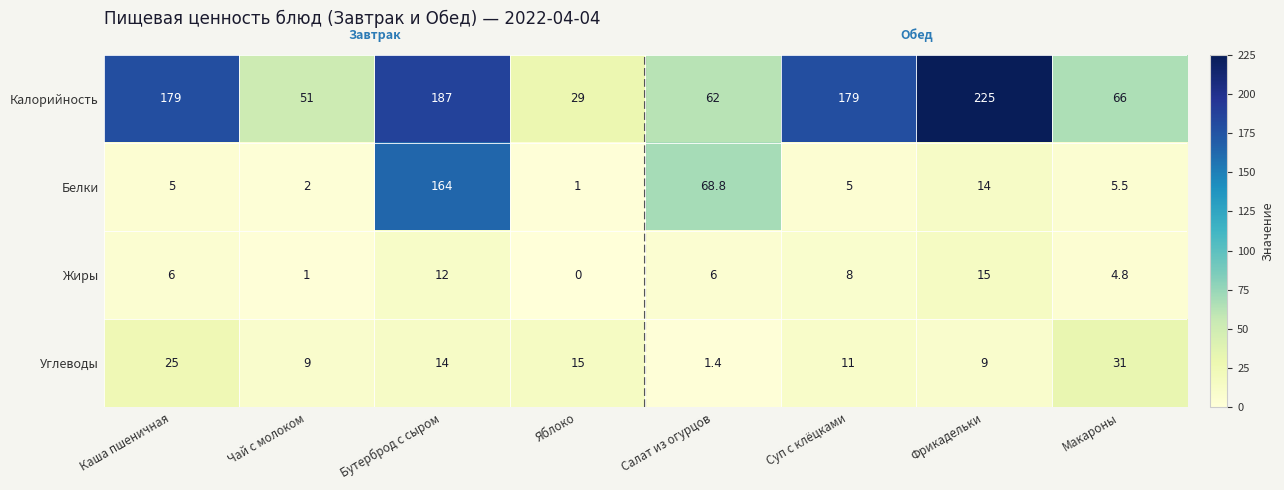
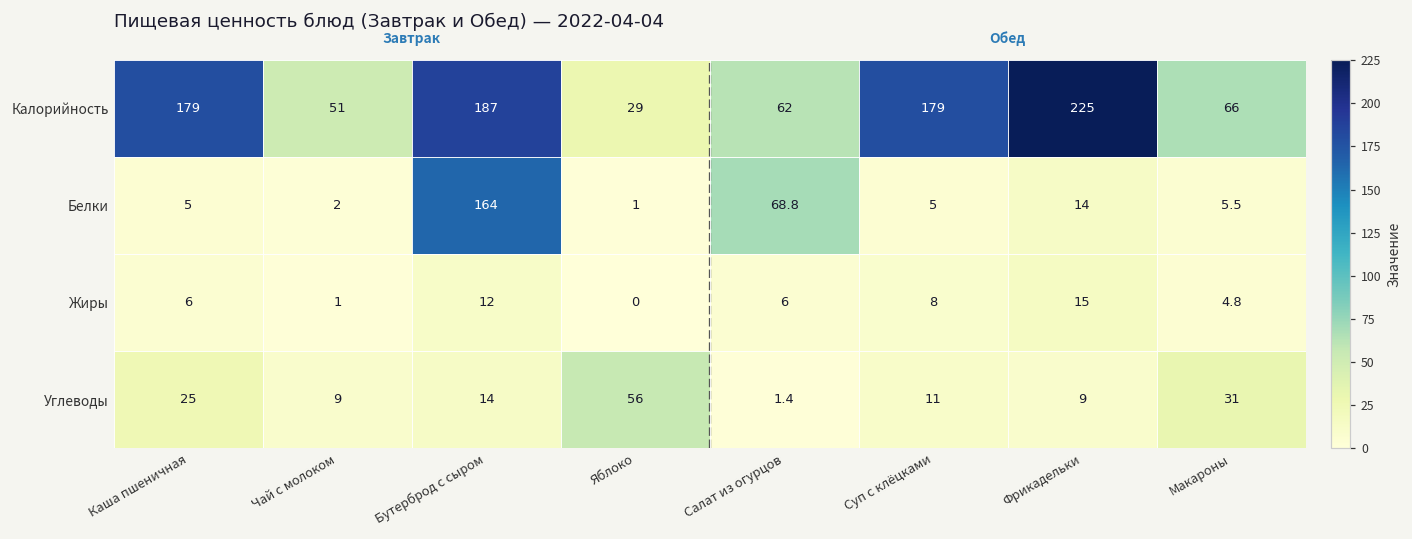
Углеводы, Яблоко: 15 -> 56
